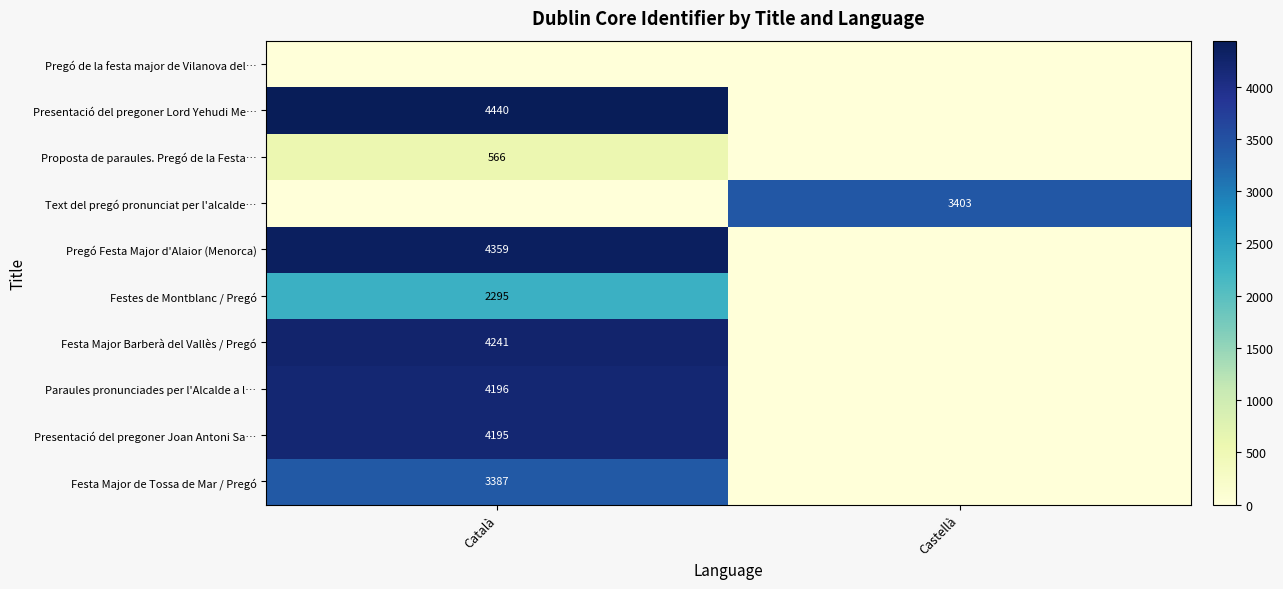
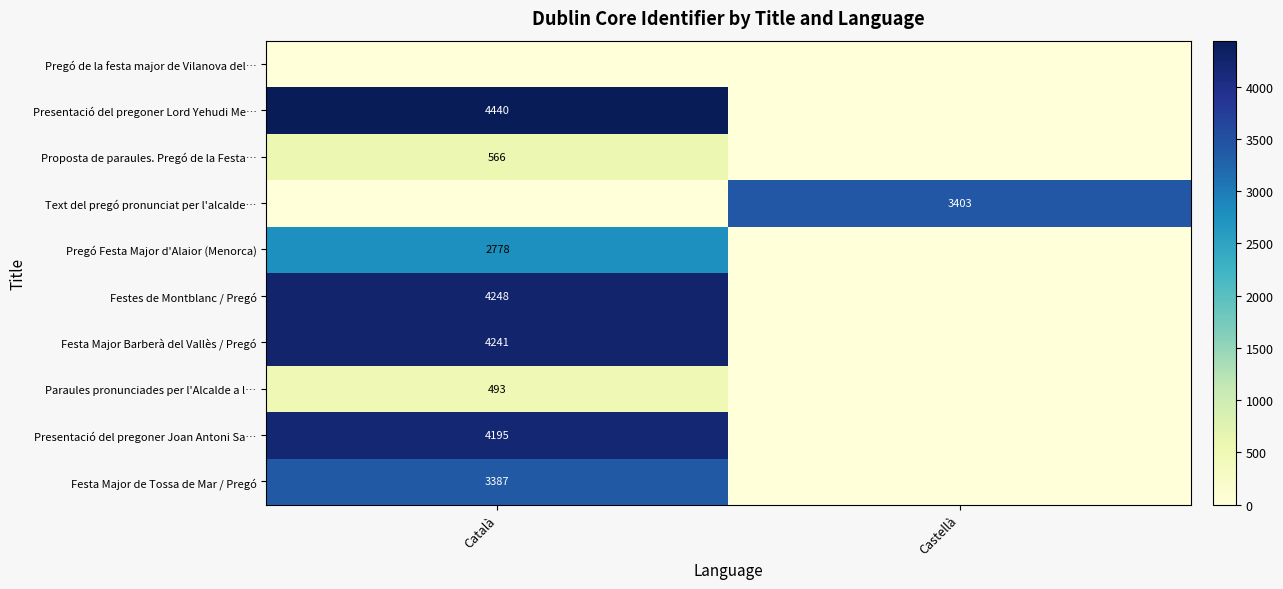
Pregó Festa Major d'Alaior (Menorca), Català: 4359 -> 2778
Festes de Montblanc / Pregó, Català: 2295 -> 4248
Paraules pronunciades per l'Alcalde a l…, Català: 4196 -> 493
